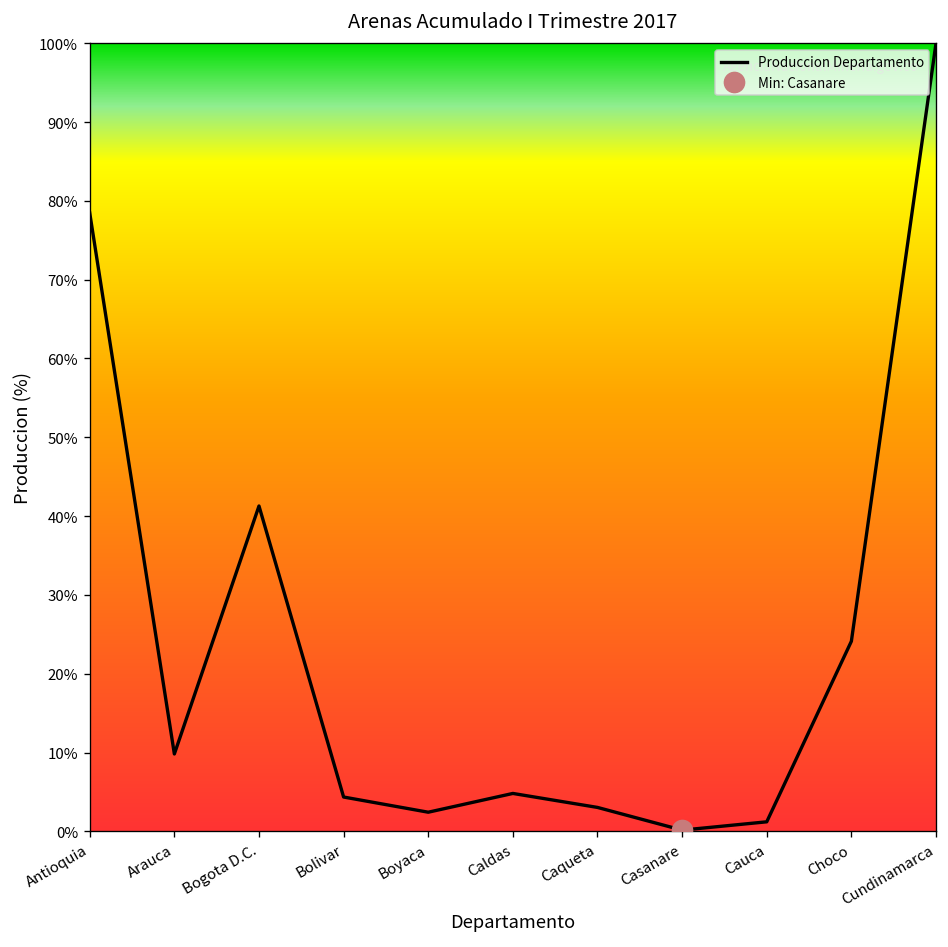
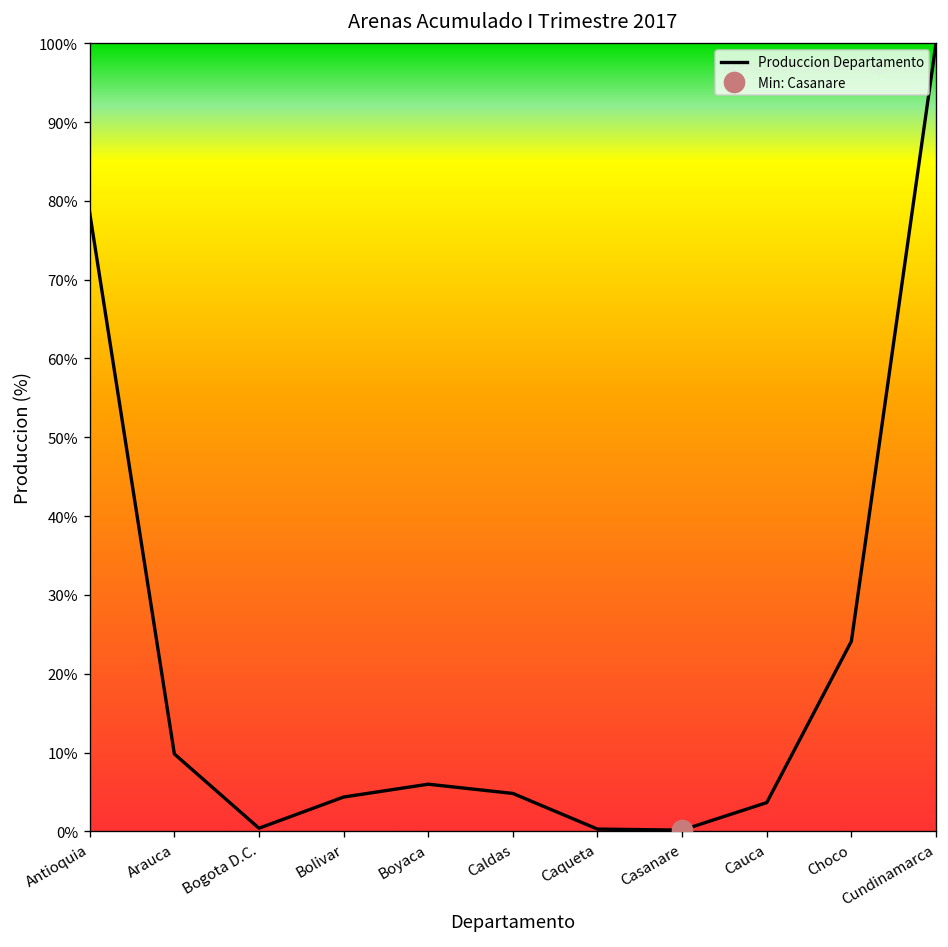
Produccion Departamento, Bogota D.C.: 41% -> 0%
Produccion Departamento, Boyaca: 2% -> 6%
Produccion Departamento, Caqueta: 3% -> 0%
Produccion Departamento, Cauca: 1% -> 4%
